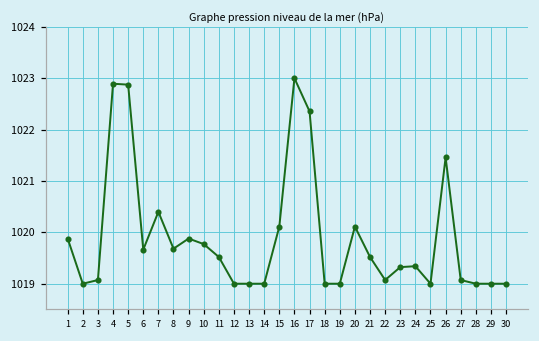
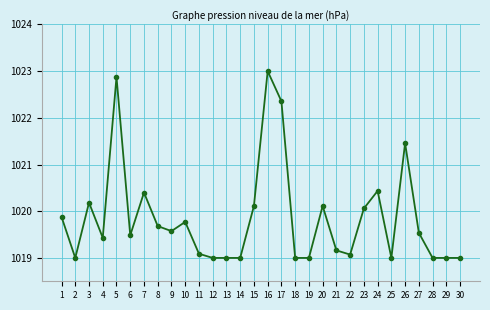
3: 1019.1 -> 1020.2
4: 1022.9 -> 1019.4
6: 1019.7 -> 1019.5
9: 1019.9 -> 1019.6
11: 1019.5 -> 1019.1
21: 1019.5 -> 1019.2
23: 1019.3 -> 1020.1
24: 1019.3 -> 1020.4
27: 1019.1 -> 1019.5
